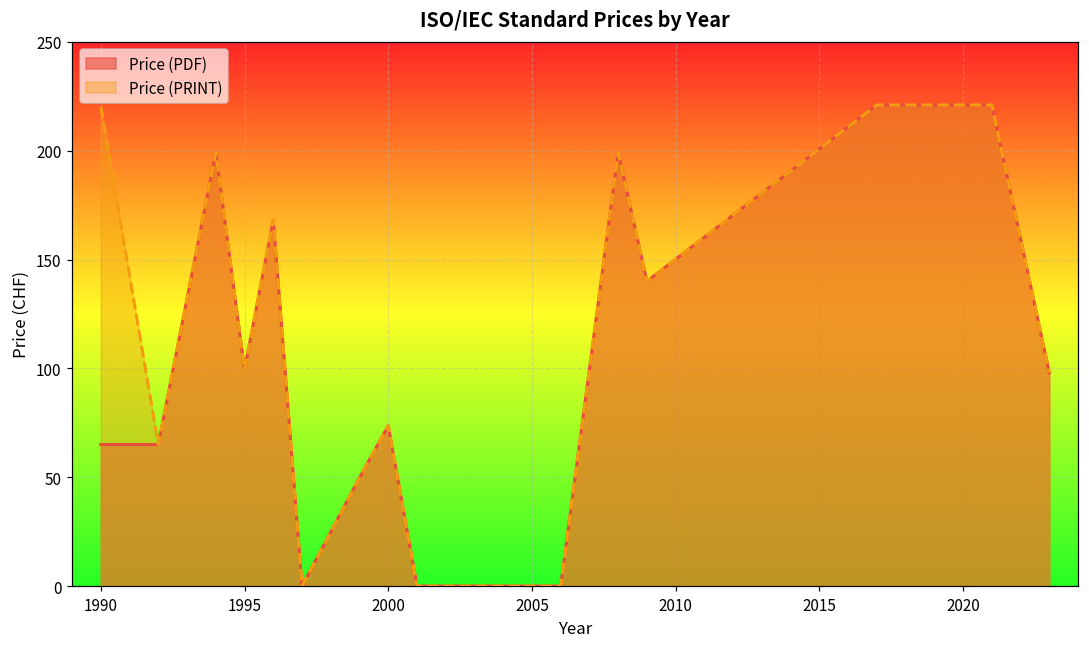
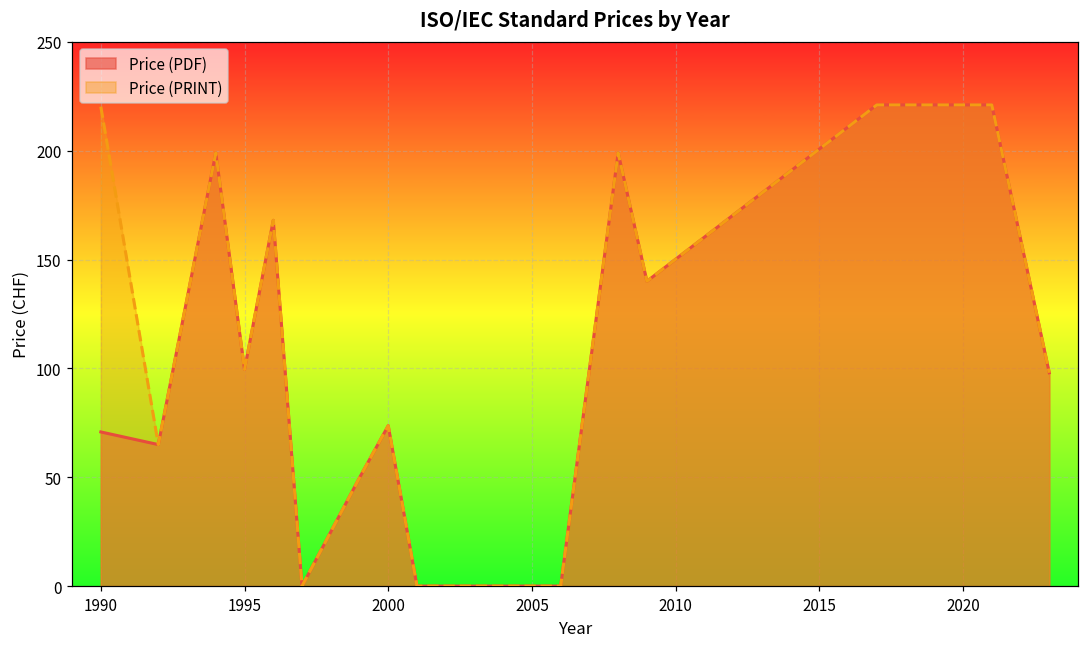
Price (PDF), 1990: 65 -> 71
